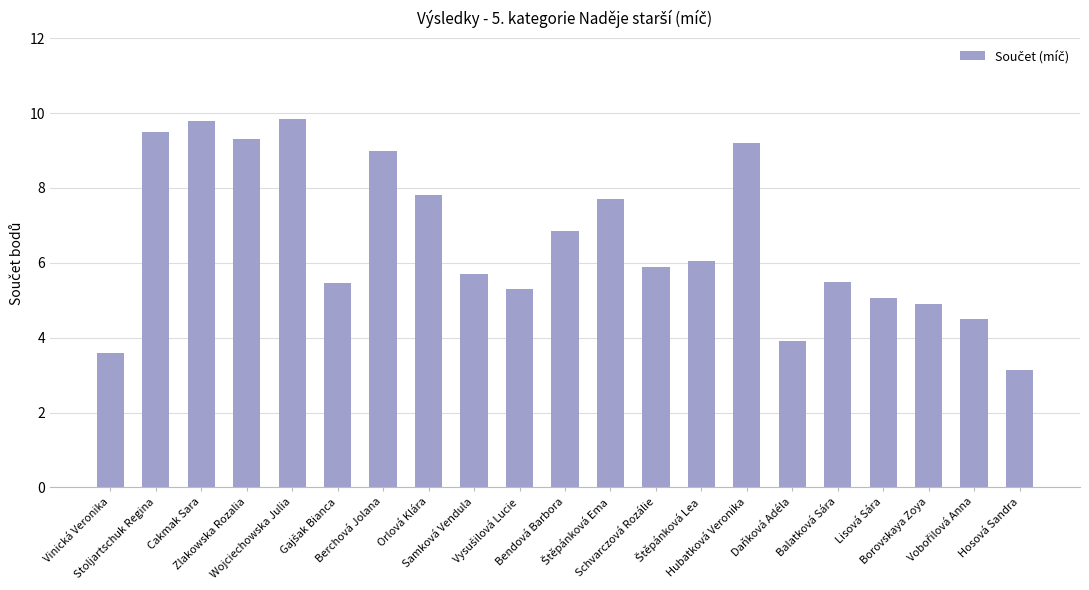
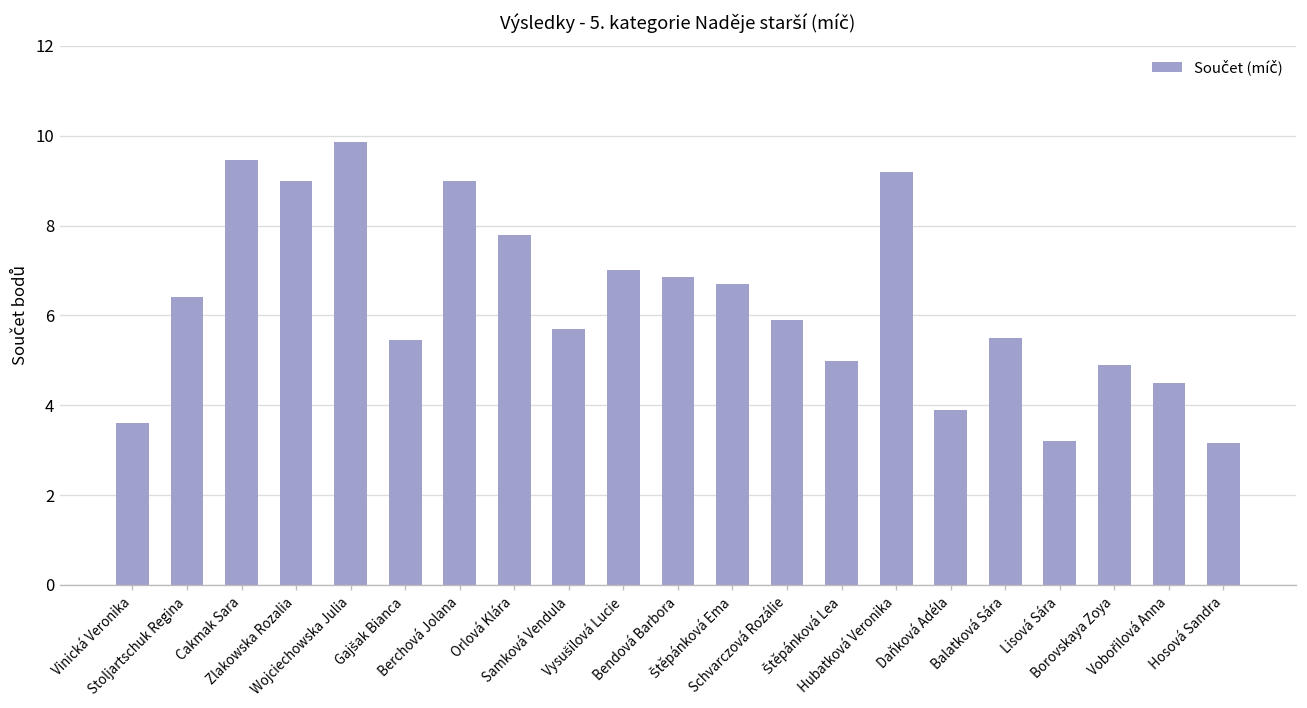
Stoljartschuk Regina: 9.5 -> 6.4
Cakmak Sara: 9.8 -> 9.5
Zlakowska Rozalia: 9.3 -> 9.0
Vysušilová Lucie: 5.3 -> 7.0
Štěpánková Ema: 7.7 -> 6.7
Štěpánková Lea: 6.1 -> 5.0
Lisová Sára: 5.1 -> 3.2
